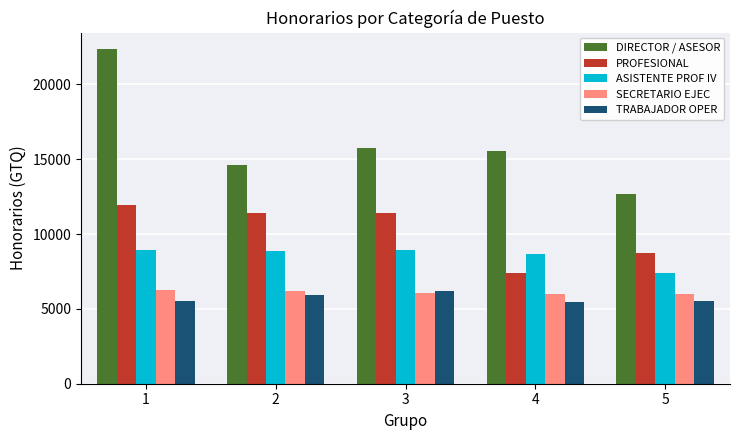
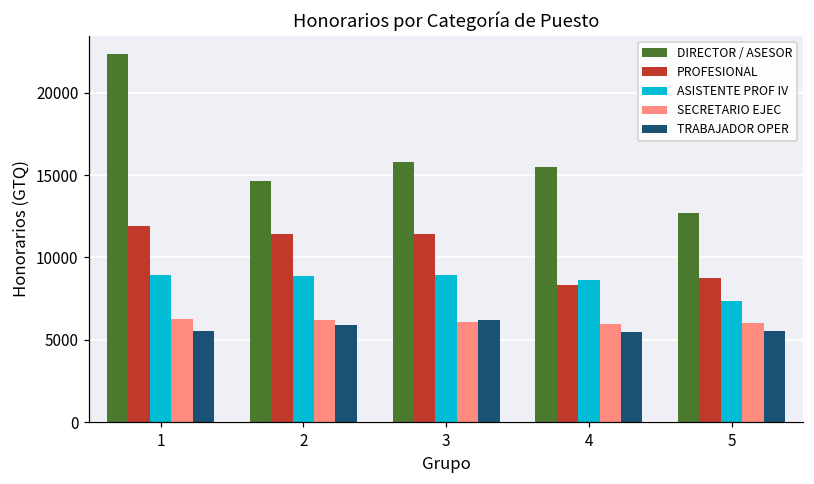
PROFESIONAL, 4: 7400 -> 8300
